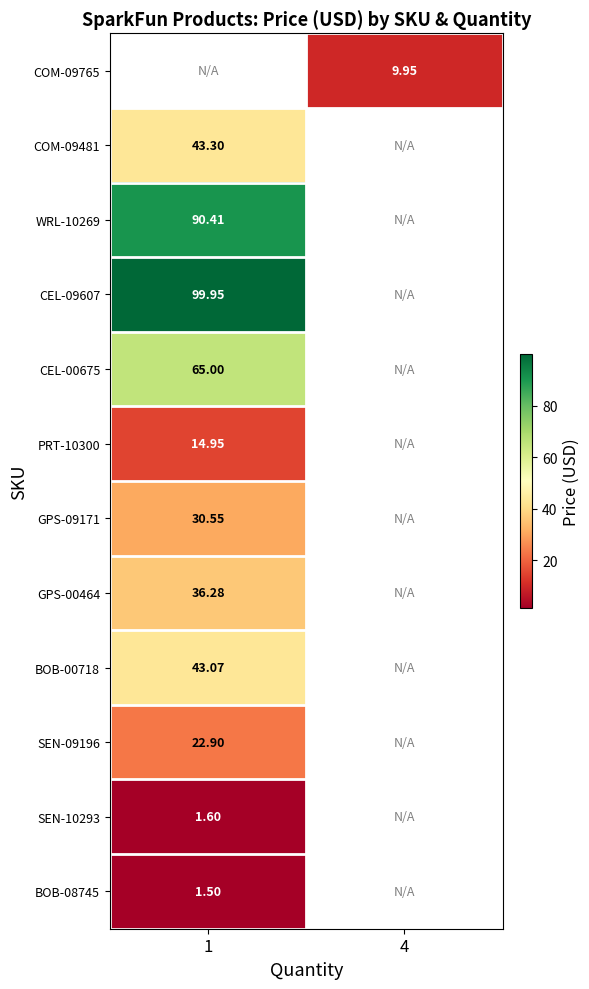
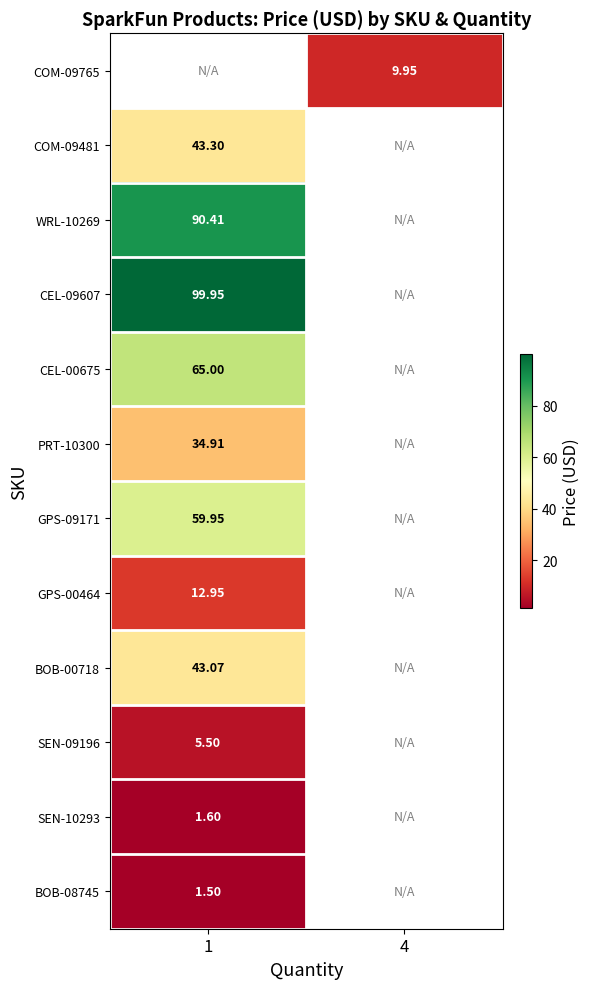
PRT-10300, 1: 14.95 -> 34.91
GPS-09171, 1: 30.55 -> 59.95
GPS-00464, 1: 36.28 -> 12.95
SEN-09196, 1: 22.90 -> 5.50
